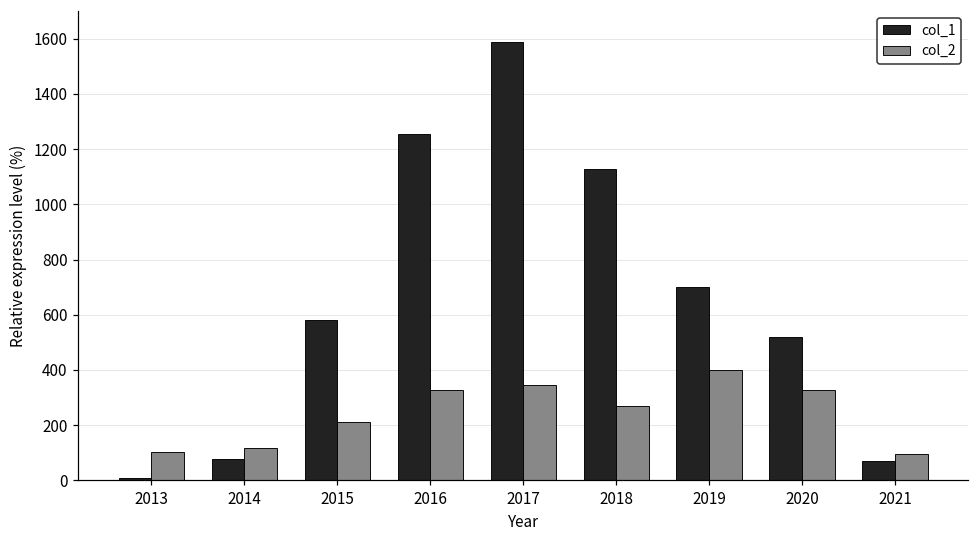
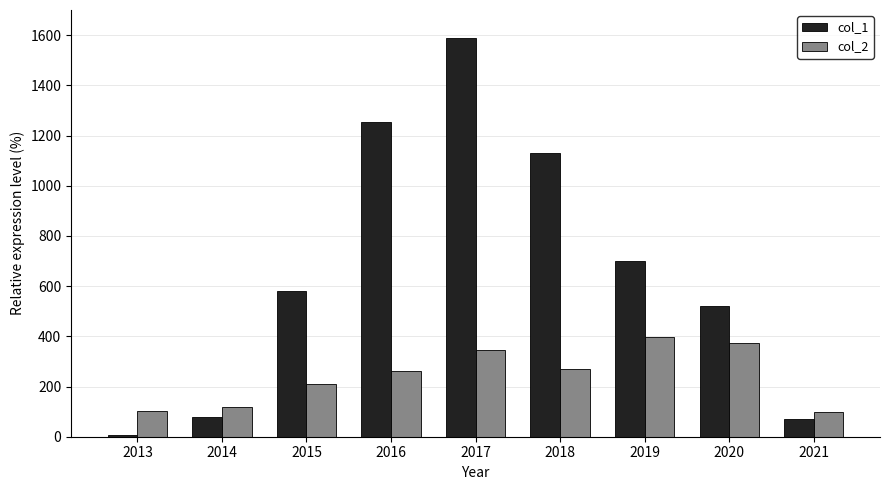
col_2, 2016: 330 -> 260
col_2, 2020: 330 -> 370
